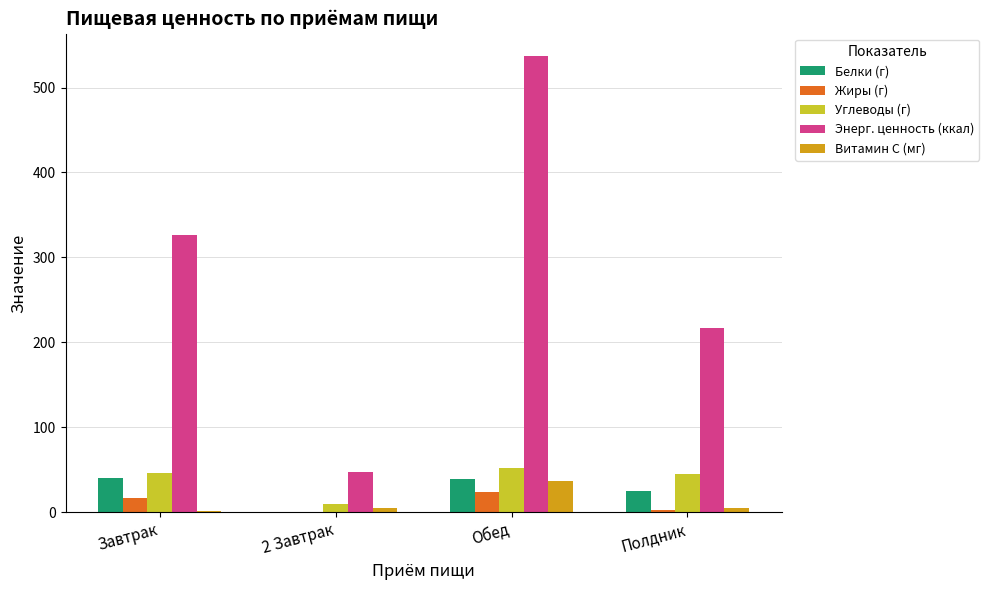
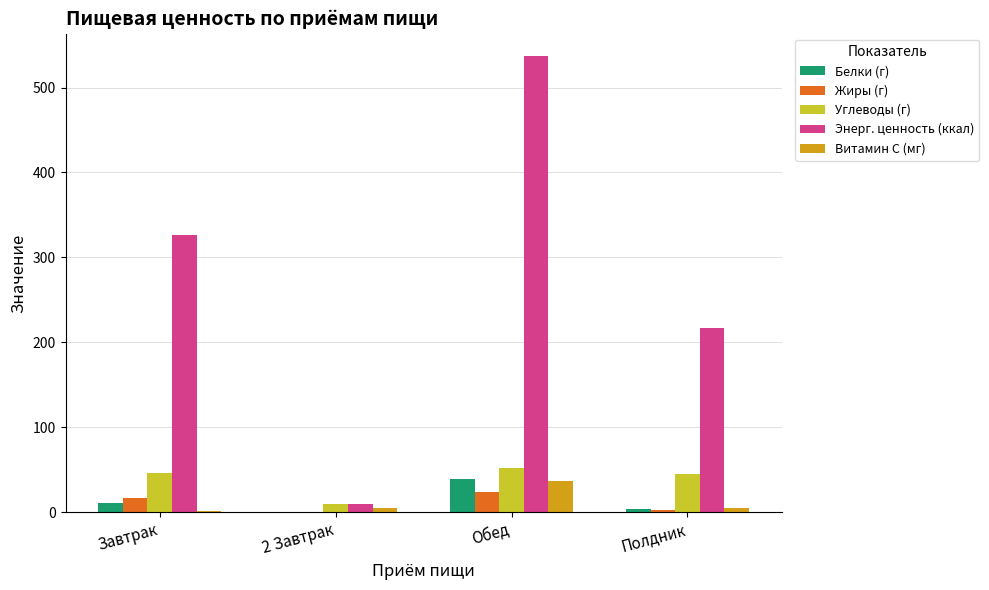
Белки (г), Завтрак: 40 -> 10
Энерг. ценность (ккал), 2 Завтрак: 50 -> 10
Белки (г), Полдник: 30 -> 0
